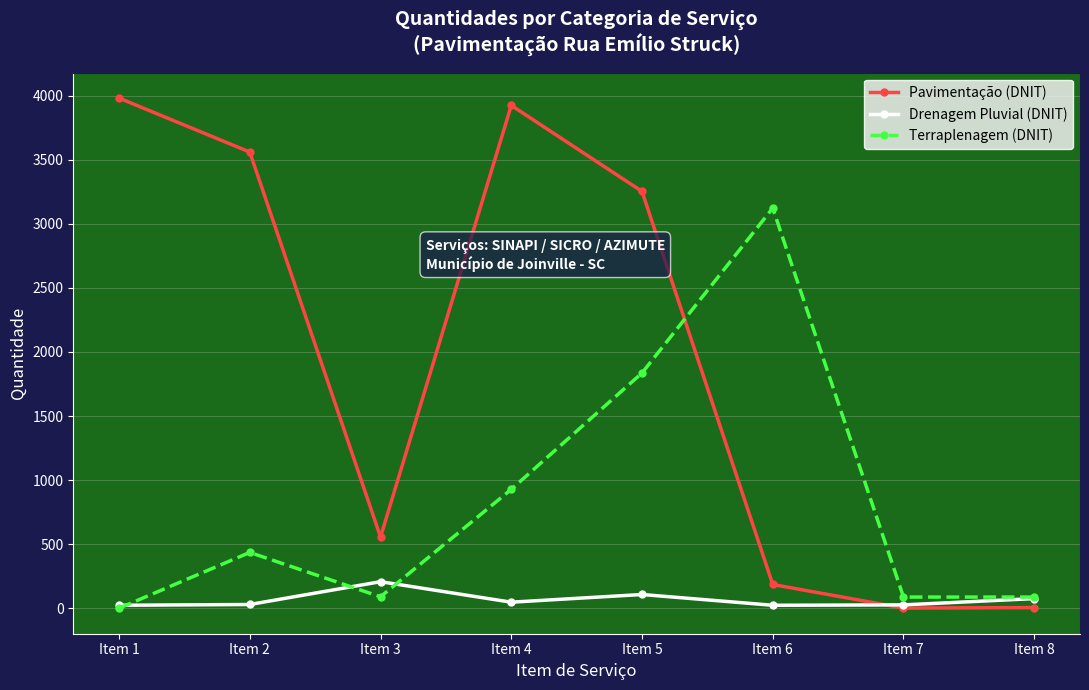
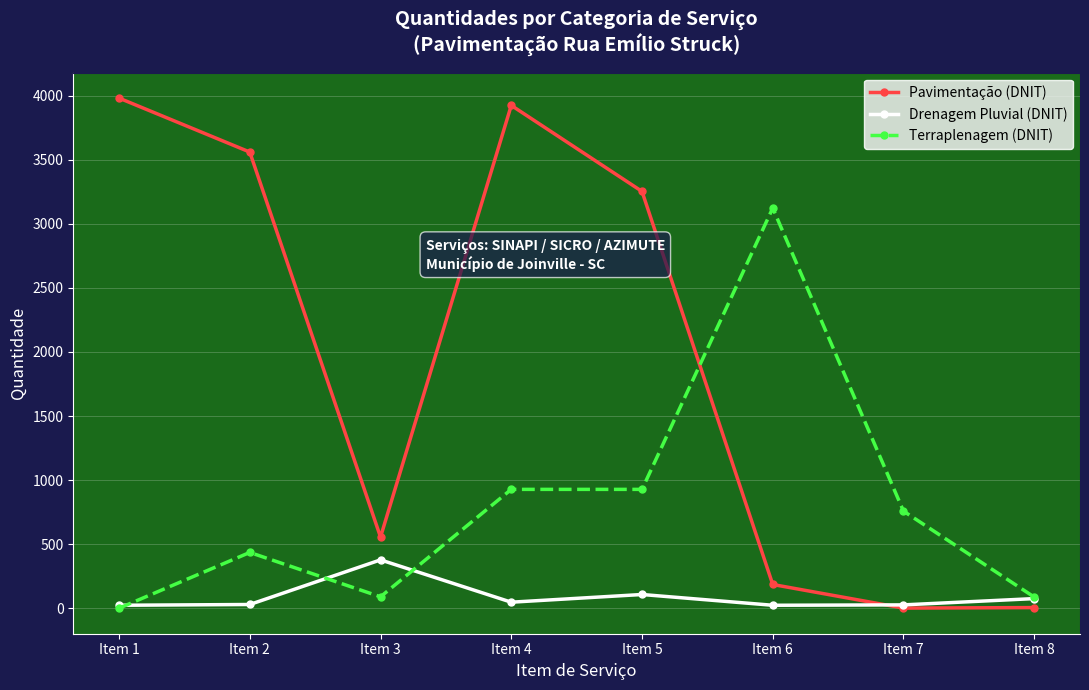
Drenagem Pluvial (DNIT), Item 3: 210 -> 380
Terraplenagem (DNIT), Item 5: 1840 -> 930
Terraplenagem (DNIT), Item 7: 90 -> 760
